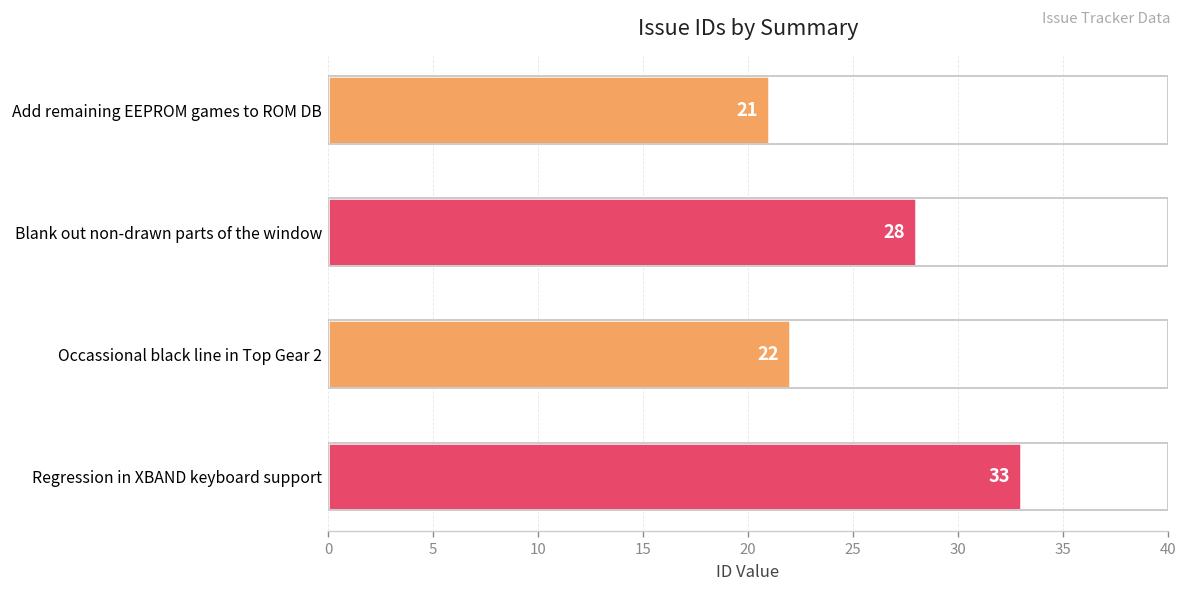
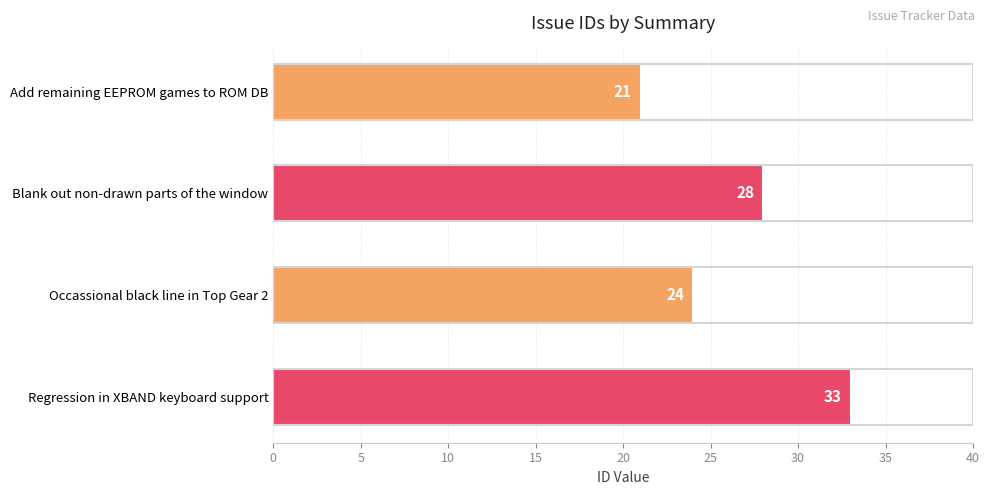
Occassional black line in Top Gear 2: 22 -> 24
